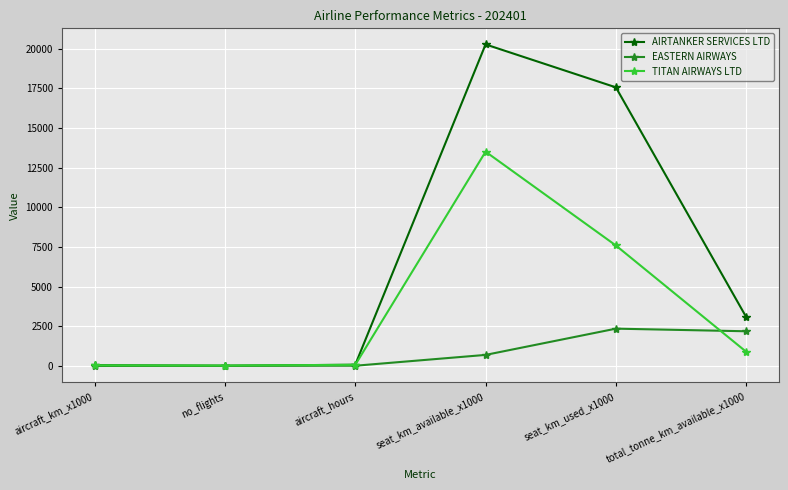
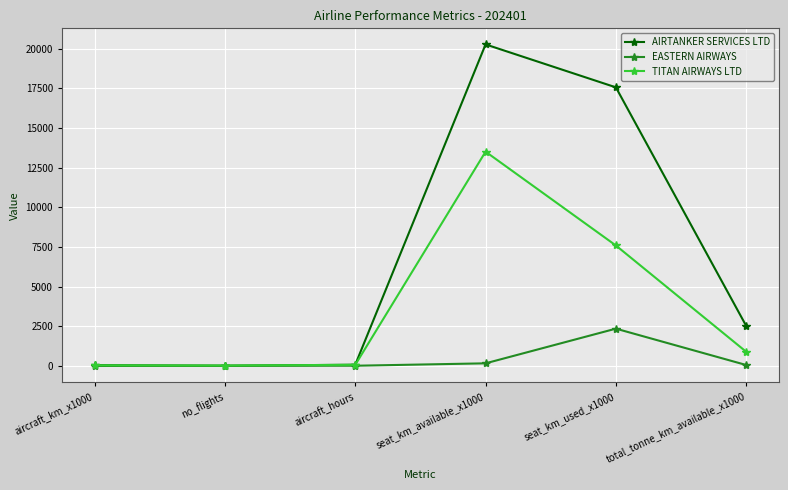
EASTERN AIRWAYS, seat_km_available_x1000: 700 -> 200
AIRTANKER SERVICES LTD, total_tonne_km_available_x1000: 3100 -> 2500
EASTERN AIRWAYS, total_tonne_km_available_x1000: 2200 -> 100
